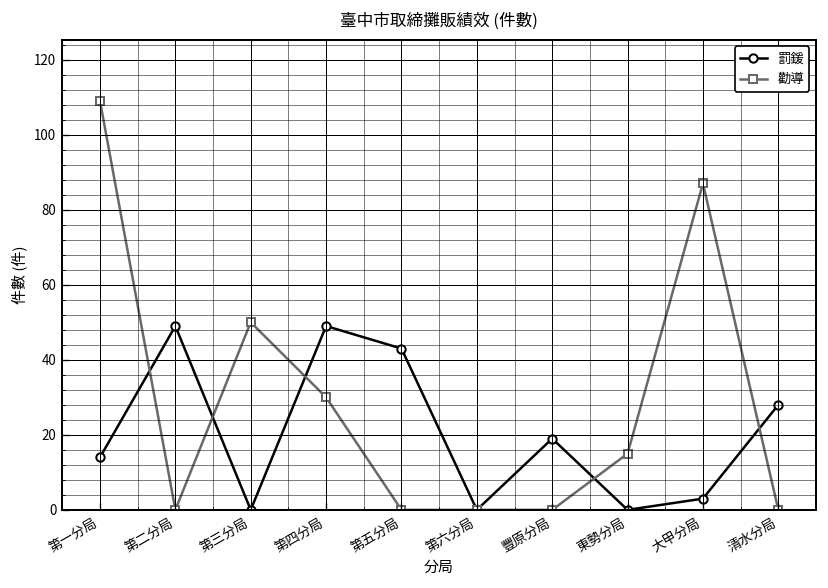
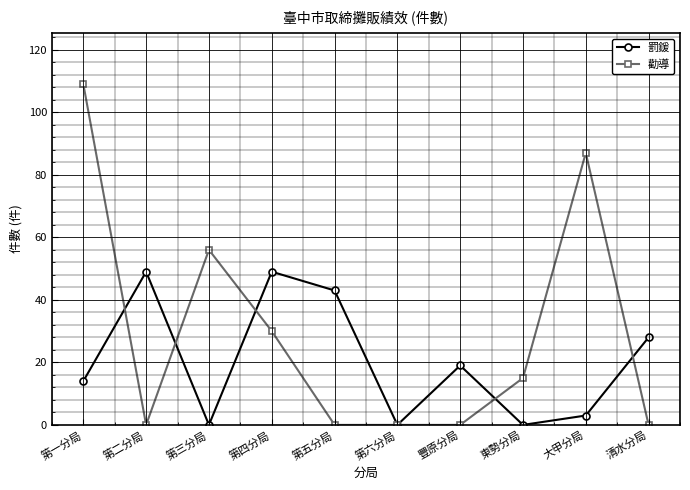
勸導, 第三分局: 50 -> 56
